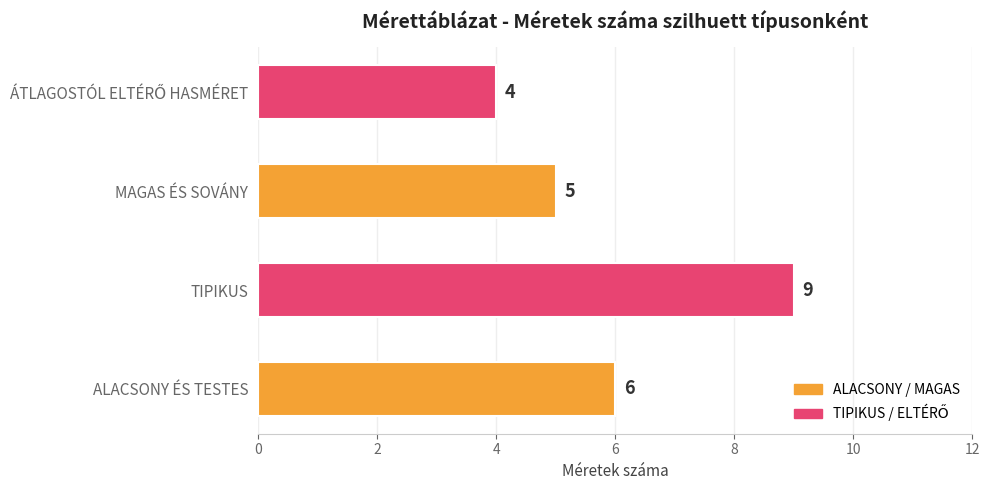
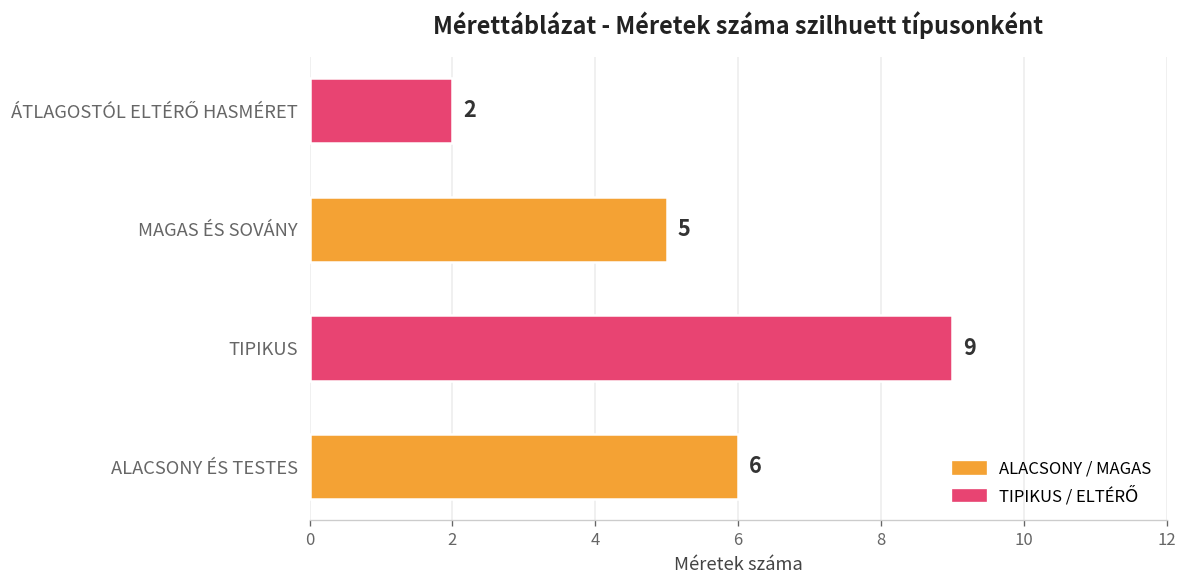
ÁTLAGOSTÓL ELTÉRŐ HASMÉRET: 4 -> 2
